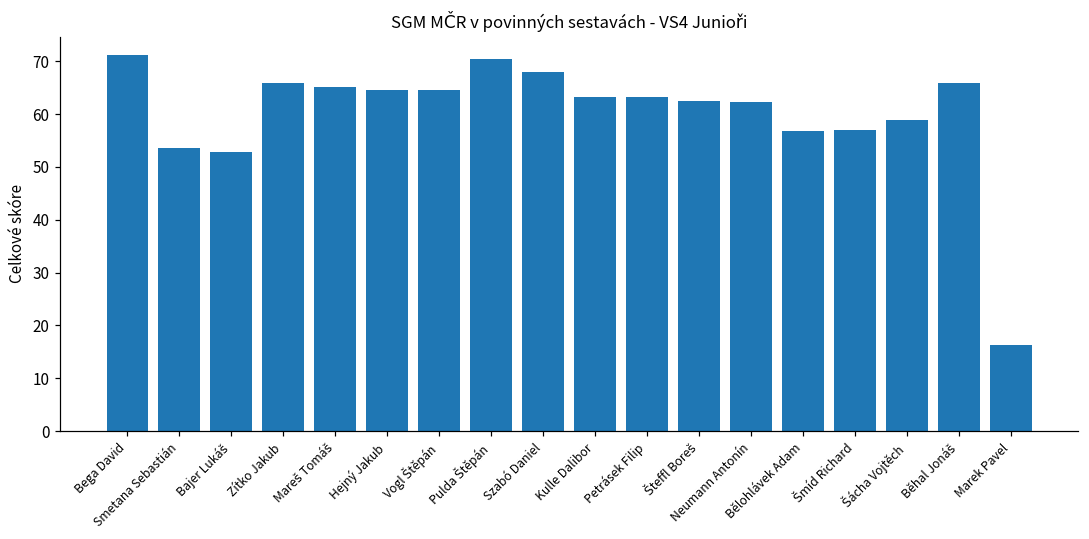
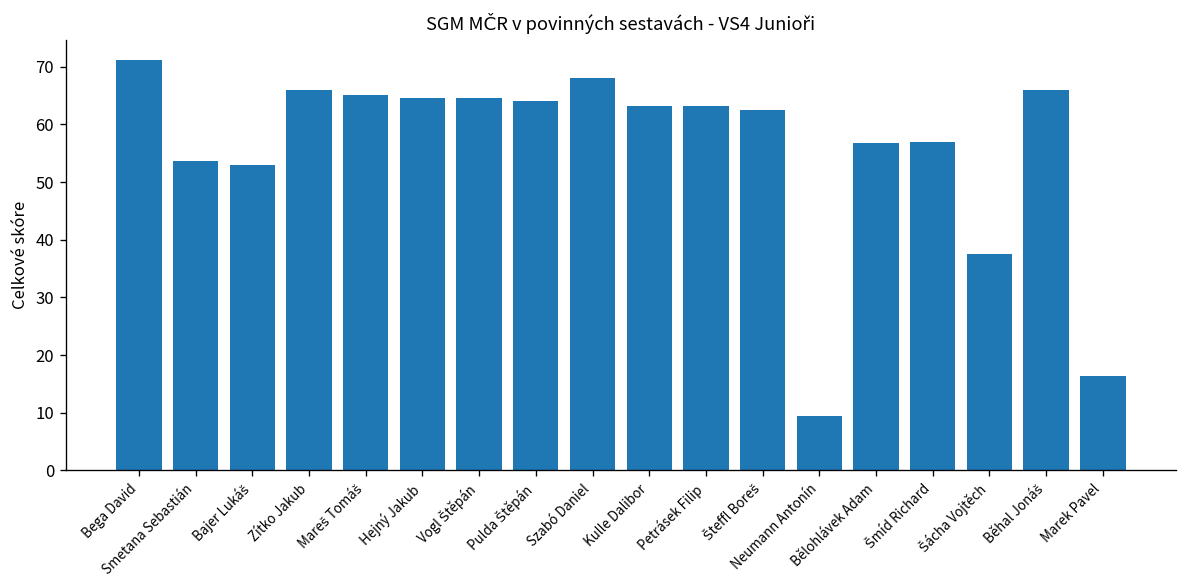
Pulda Štěpán: 70 -> 64
Neumann Antonín: 62 -> 9
Šácha Vojtěch: 59 -> 38
